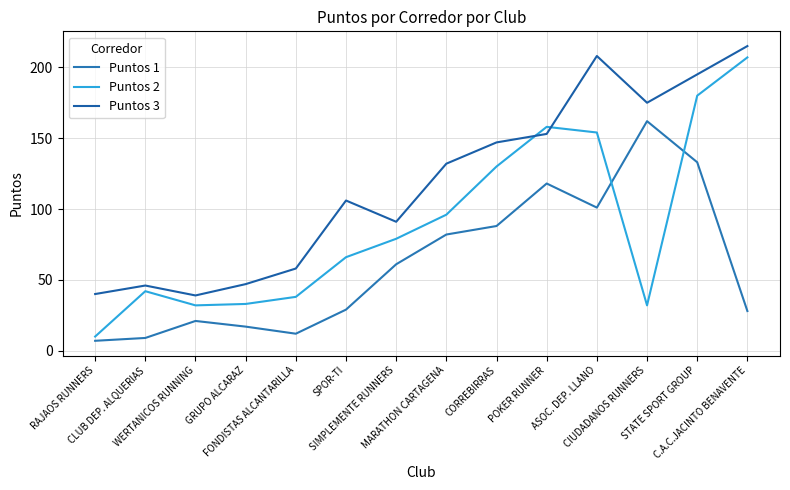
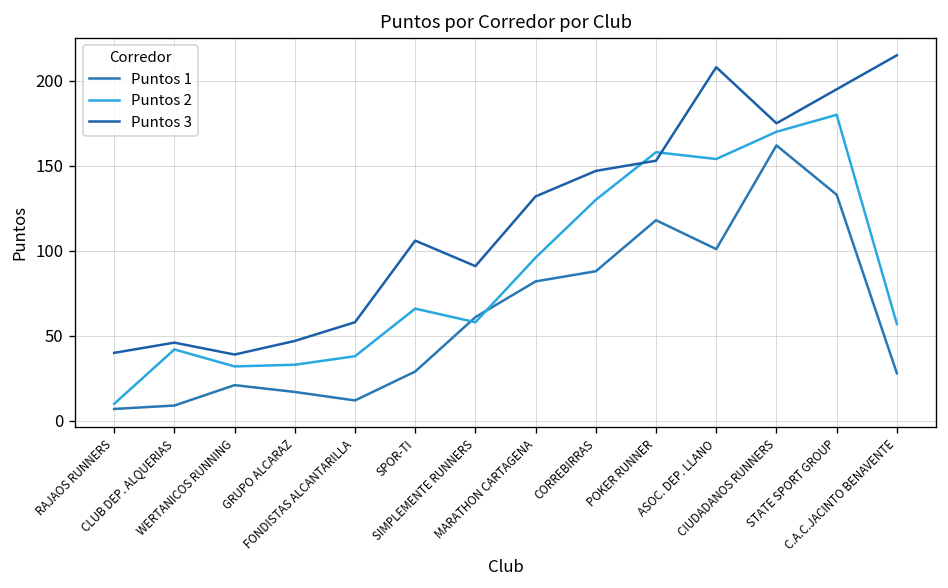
Puntos 2, SIMPLEMENTE RUNNERS: 79 -> 58
Puntos 2, CIUDADANOS RUNNERS: 32 -> 170
Puntos 2, C.A.C.JACINTO BENAVENTE: 207 -> 57
